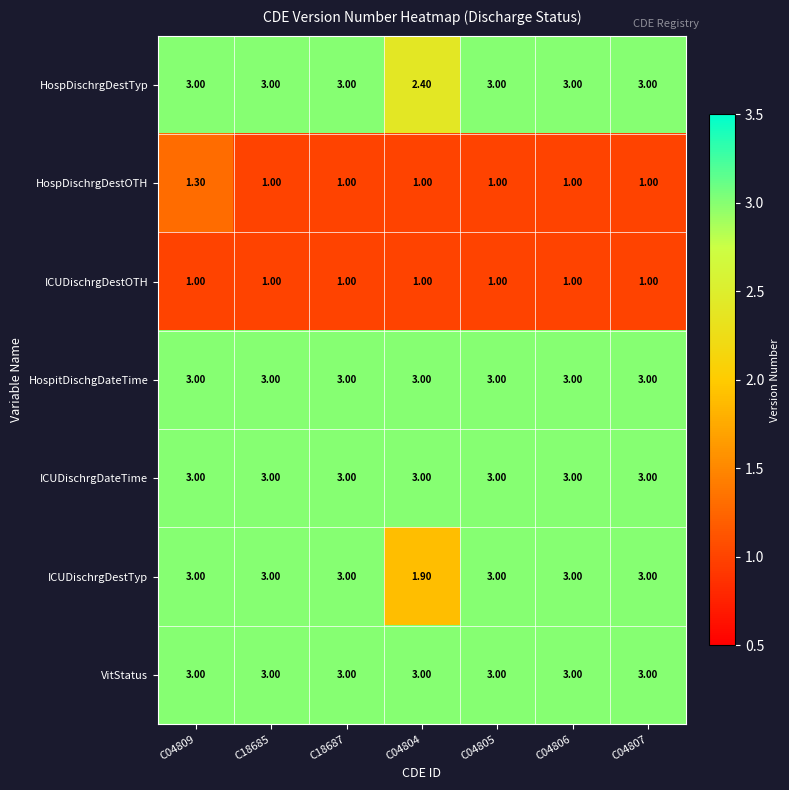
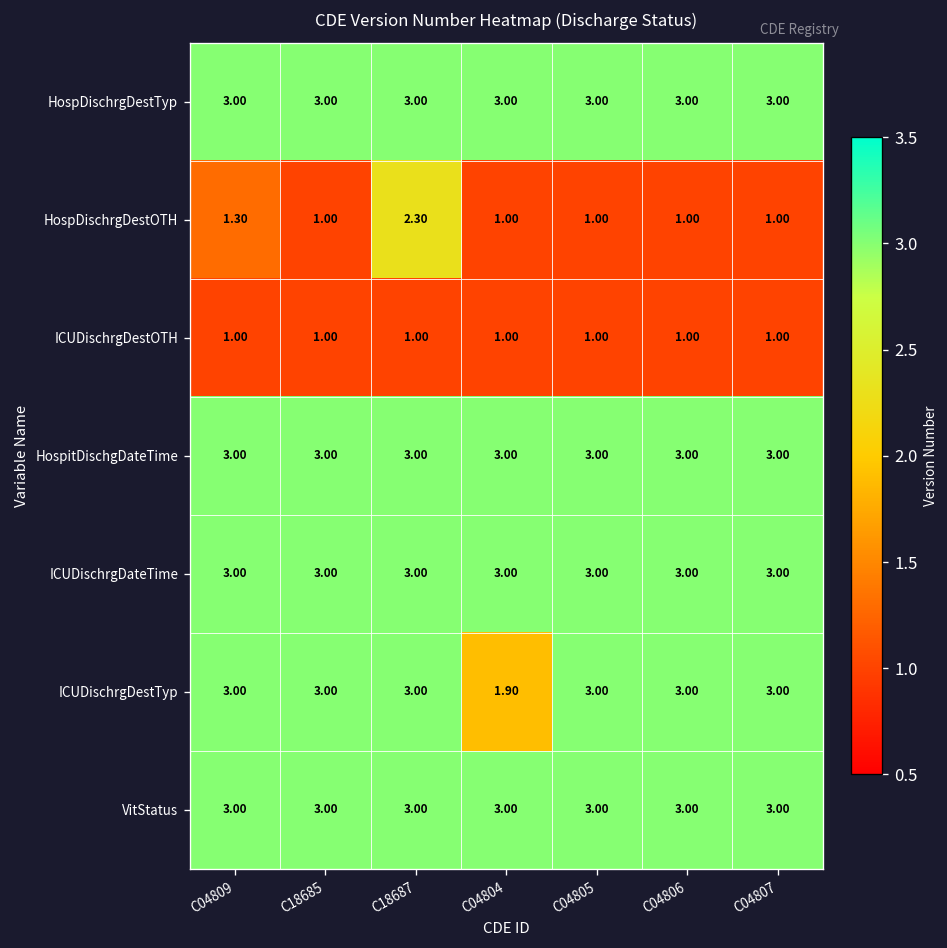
HospDischrgDestTyp, C04804: 2.40 -> 3.00
HospDischrgDestOTH, C18687: 1.00 -> 2.30
